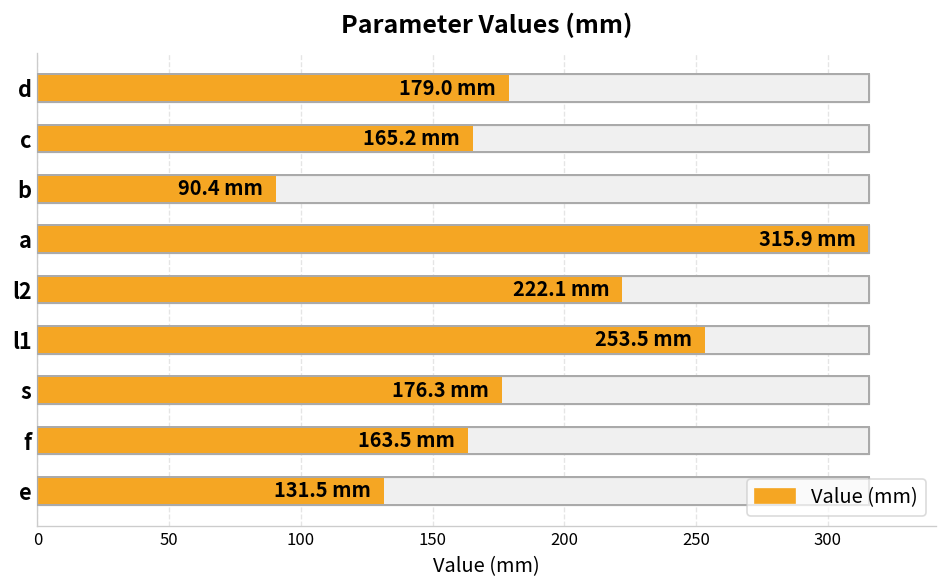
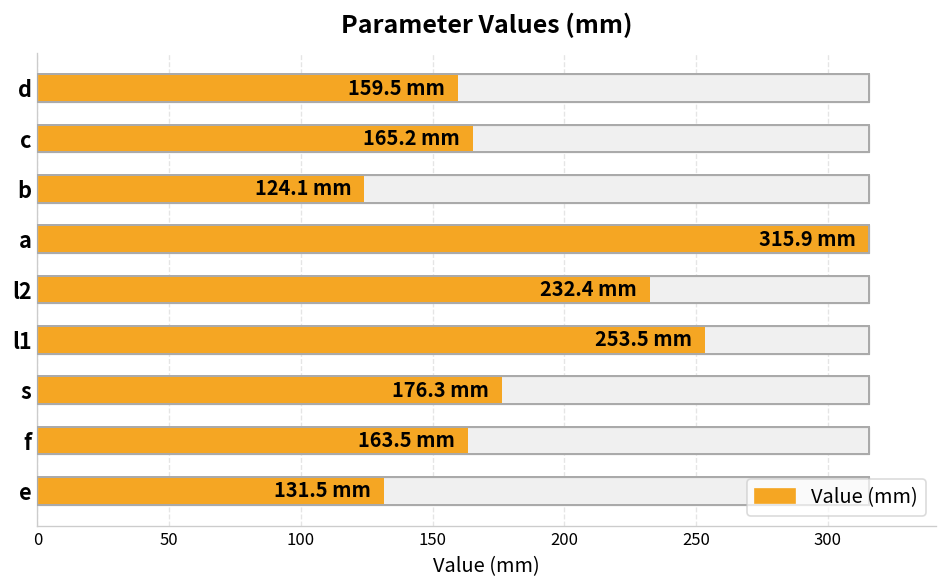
Value (mm), d: 179.0 -> 159.5
Value (mm), b: 90.4 -> 124.1
Value (mm), l2: 222.1 -> 232.4
